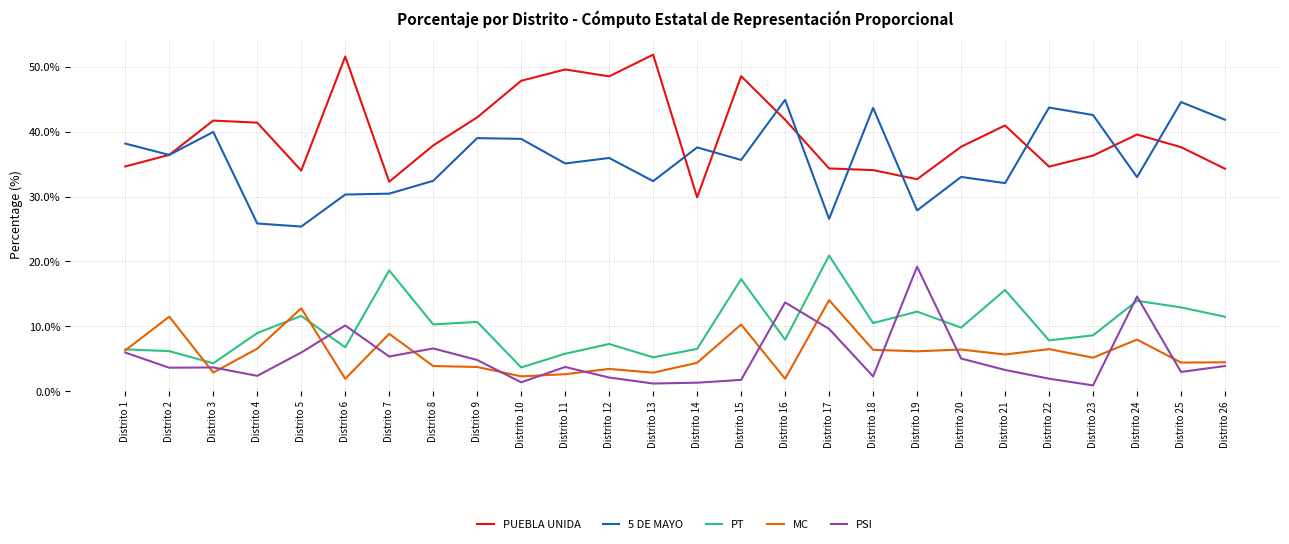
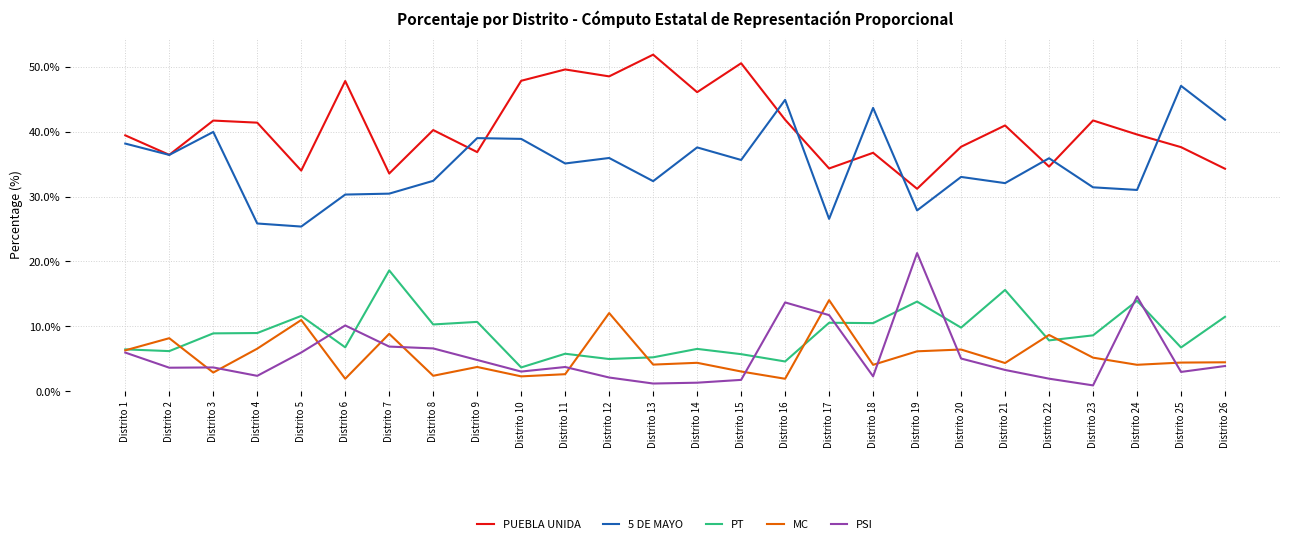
PUEBLA UNIDA, Distrito 1: 35% -> 39%
MC, Distrito 2: 11% -> 8%
PT, Distrito 3: 4% -> 9%
MC, Distrito 5: 13% -> 11%
PUEBLA UNIDA, Distrito 6: 52% -> 48%
PUEBLA UNIDA, Distrito 7: 32% -> 34%
PSI, Distrito 7: 5% -> 7%
PUEBLA UNIDA, Distrito 8: 38% -> 40%
MC, Distrito 8: 4% -> 2%
PUEBLA UNIDA, Distrito 9: 42% -> 37%
PSI, Distrito 10: 1% -> 3%
PT, Distrito 12: 7% -> 5%
MC, Distrito 12: 3% -> 12%
MC, Distrito 13: 3% -> 4%
PUEBLA UNIDA, Distrito 14: 30% -> 46%
PUEBLA UNIDA, Distrito 15: 49% -> 51%
PT, Distrito 15: 17% -> 6%
MC, Distrito 15: 10% -> 3%
PT, Distrito 16: 8% -> 5%
PT, Distrito 17: 21% -> 11%
PSI, Distrito 17: 10% -> 12%
PUEBLA UNIDA, Distrito 18: 34% -> 37%
MC, Distrito 18: 6% -> 4%
PUEBLA UNIDA, Distrito 19: 33% -> 31%
PT, Distrito 19: 12% -> 14%
PSI, Distrito 19: 19% -> 21%
MC, Distrito 21: 6% -> 4%
5 DE MAYO, Distrito 22: 44% -> 36%
MC, Distrito 22: 6% -> 9%
PUEBLA UNIDA, Distrito 23: 36% -> 42%
5 DE MAYO, Distrito 23: 43% -> 31%
5 DE MAYO, Distrito 24: 33% -> 31%
MC, Distrito 24: 8% -> 4%
5 DE MAYO, Distrito 25: 45% -> 47%
PT, Distrito 25: 13% -> 7%
